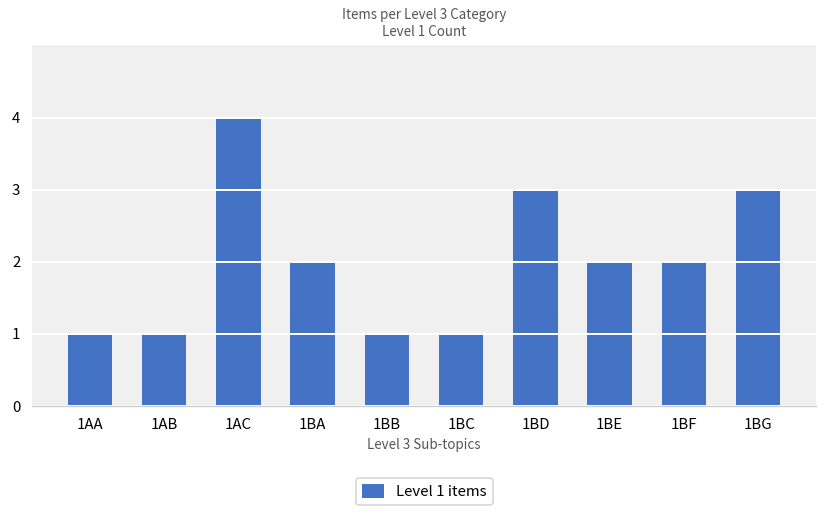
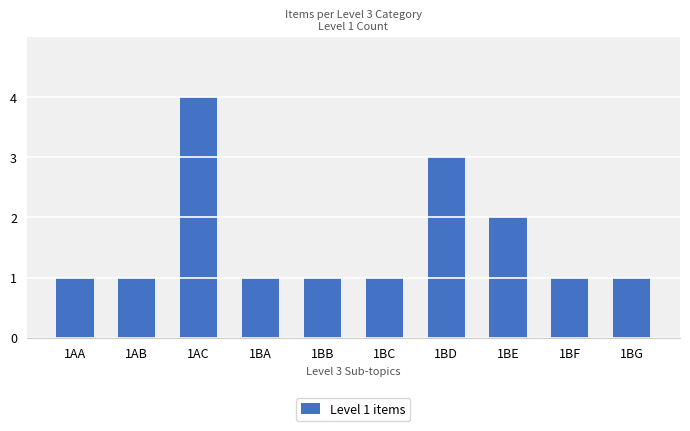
1BA: 2 -> 1
1BF: 2 -> 1
1BG: 3 -> 1
